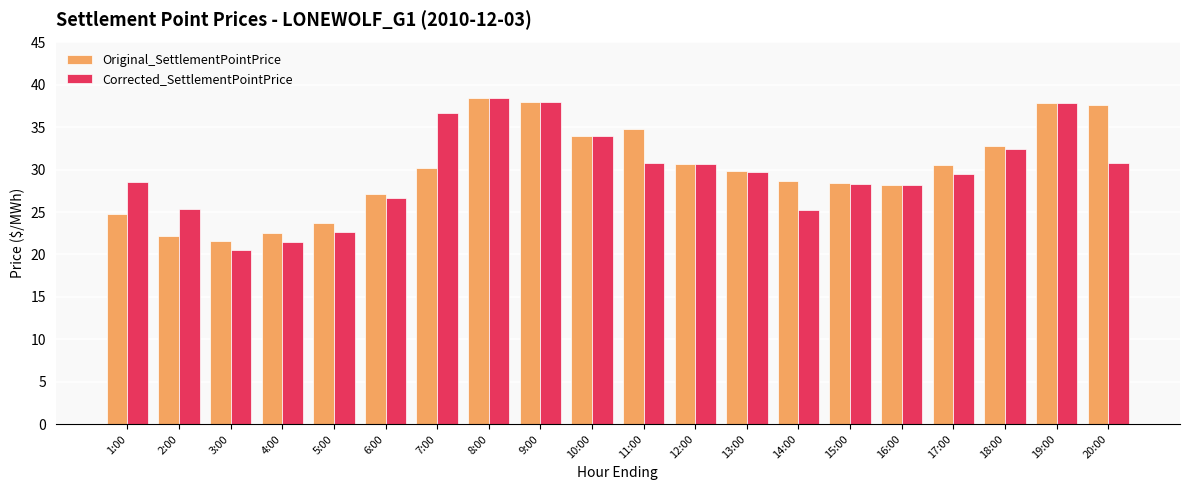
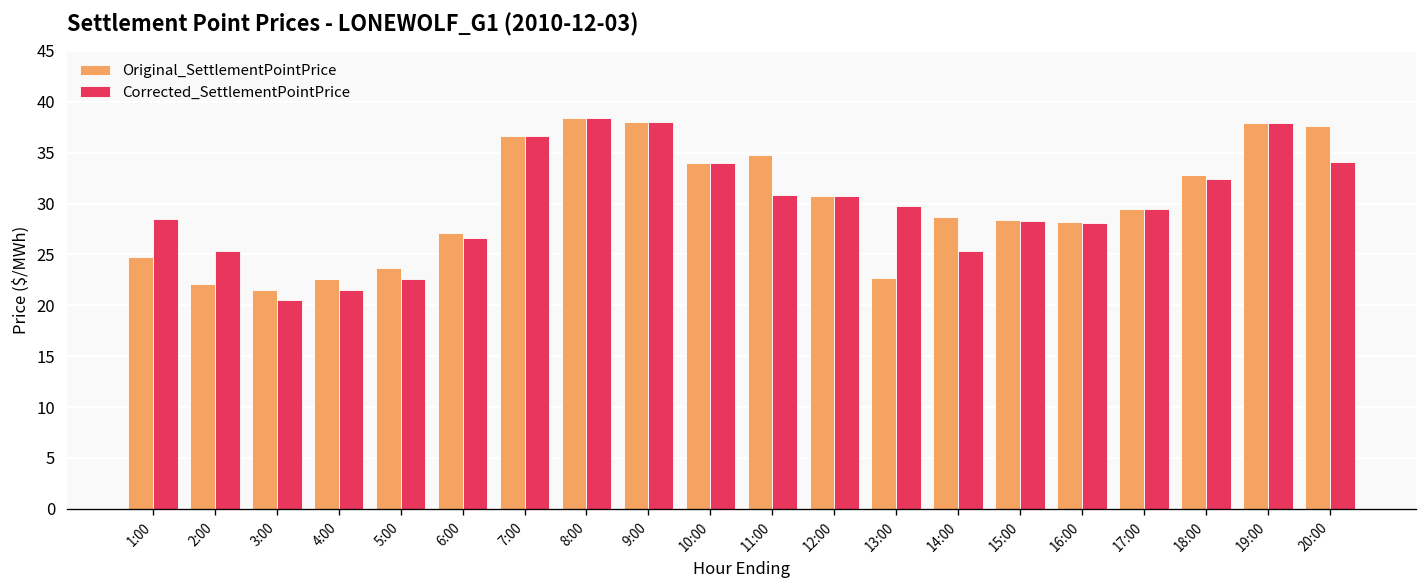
Original_SettlementPointPrice, 7:00: 30 -> 37
Original_SettlementPointPrice, 13:00: 30 -> 23
Original_SettlementPointPrice, 17:00: 31 -> 29
Corrected_SettlementPointPrice, 20:00: 31 -> 34
